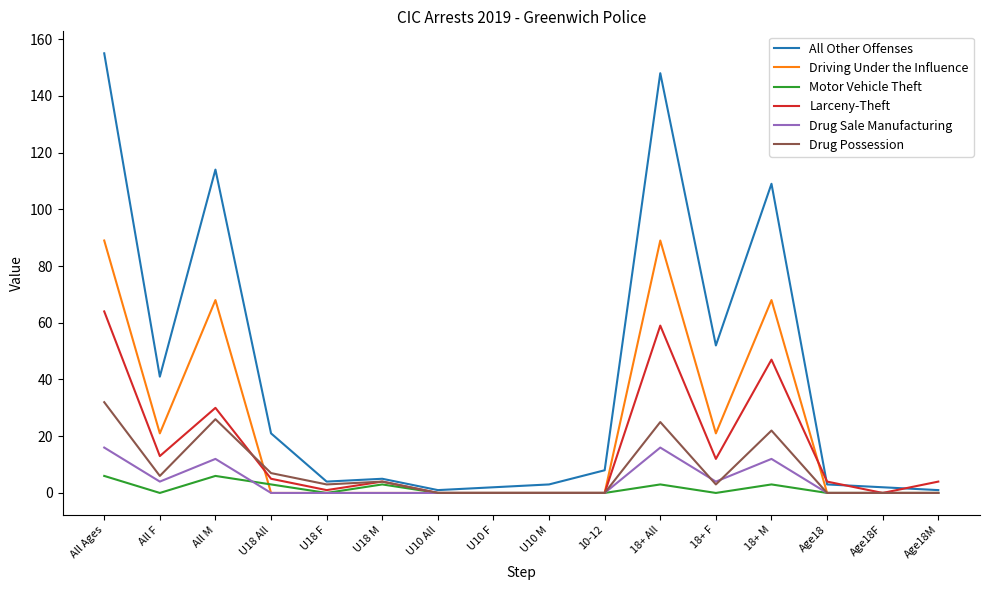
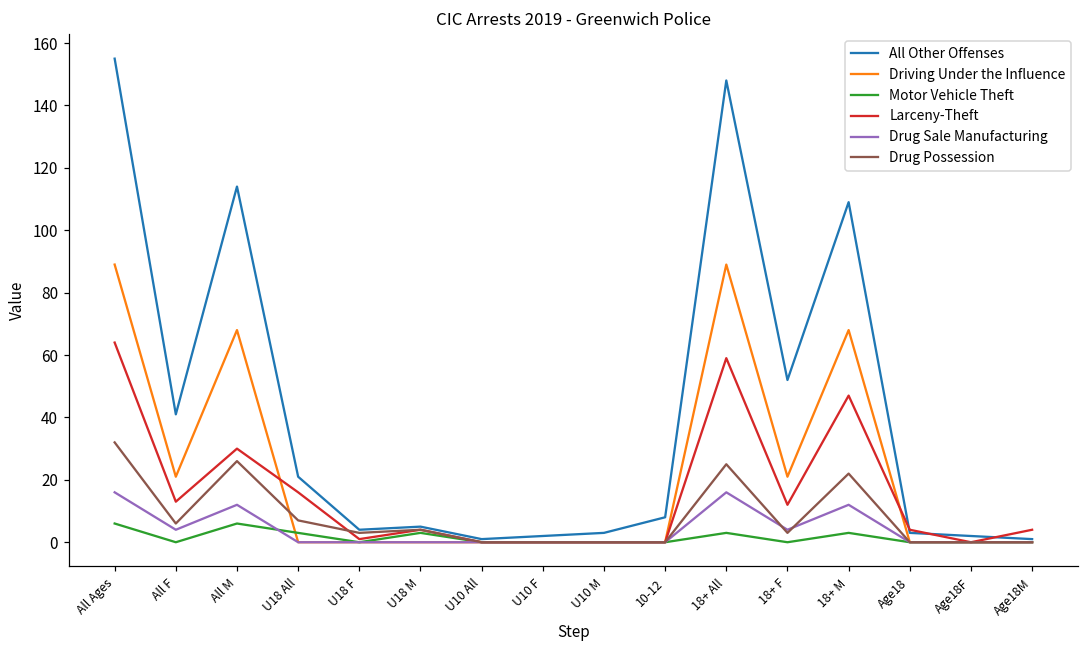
Larceny-Theft, U18 All: 5 -> 16
